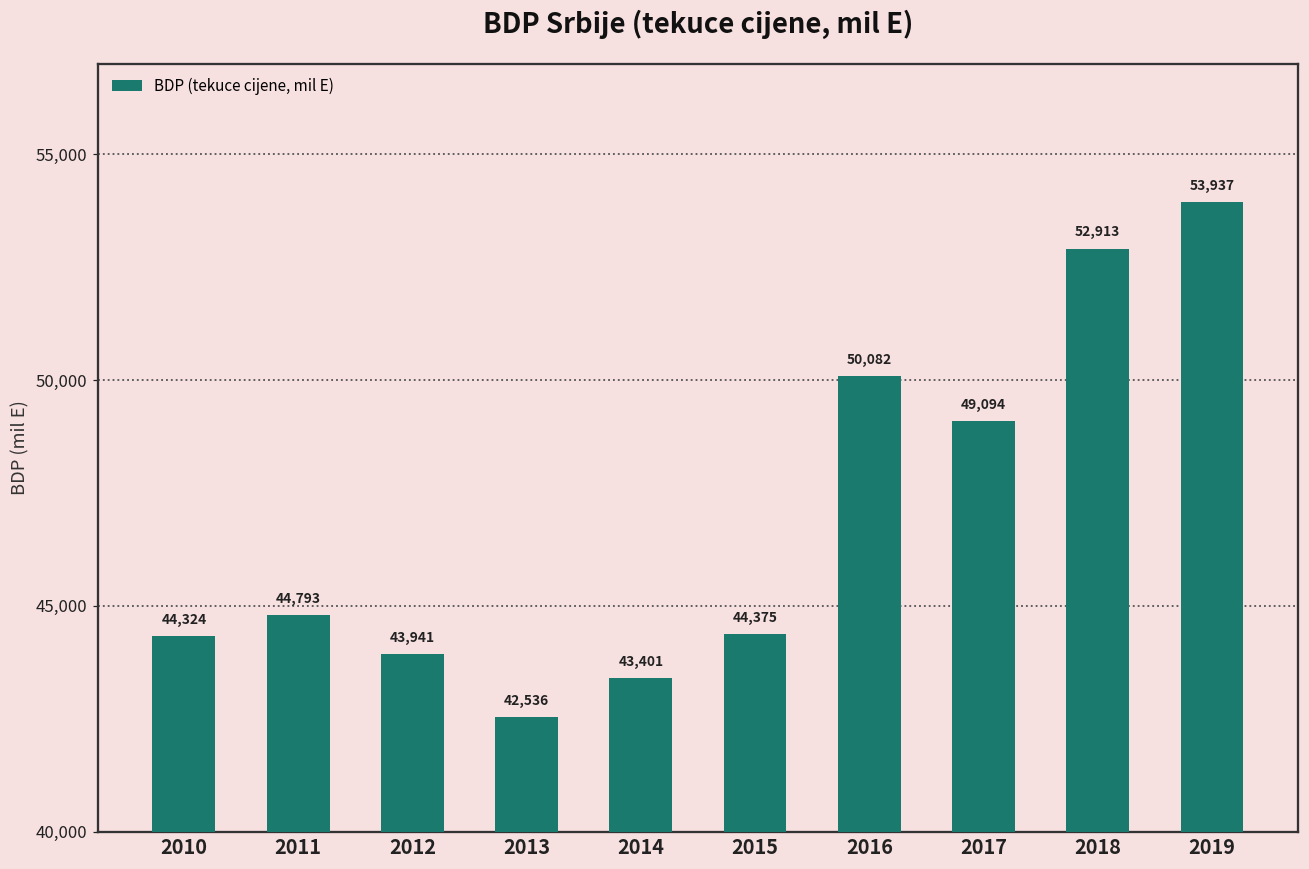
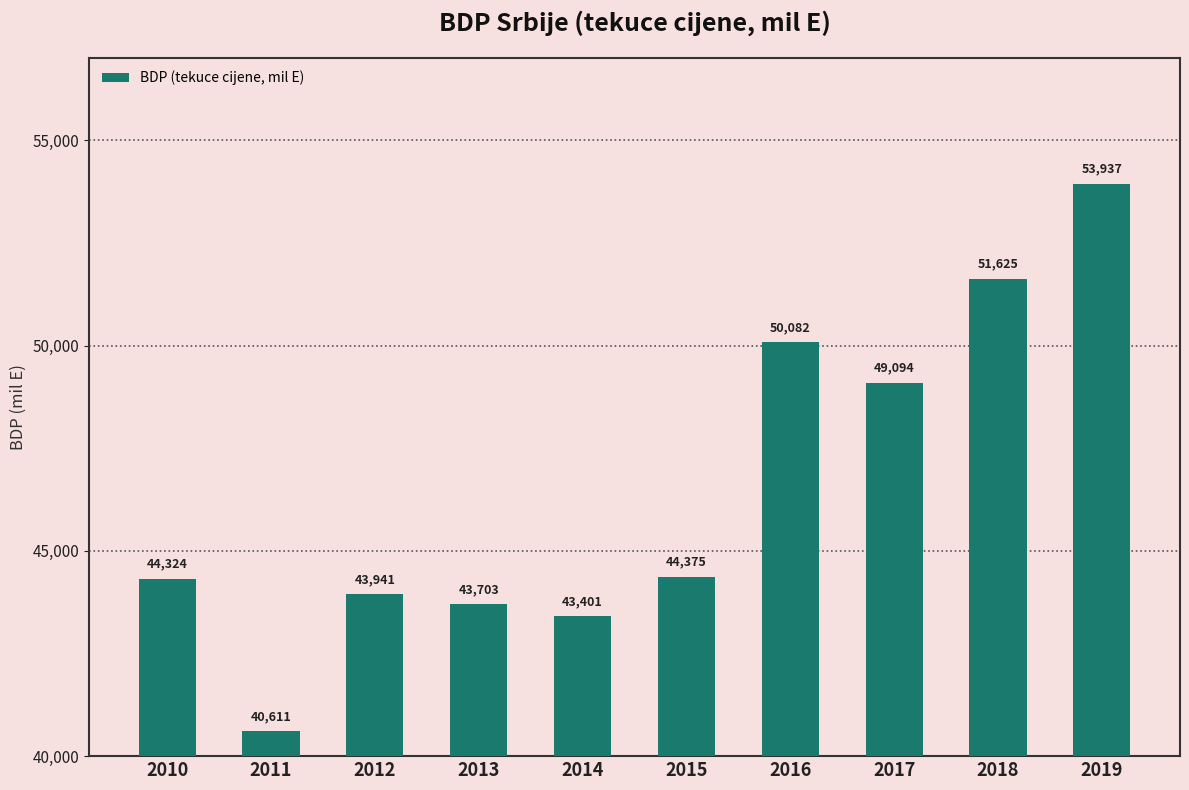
2011: 44,793 -> 40,611
2013: 42,536 -> 43,703
2018: 52,913 -> 51,625
